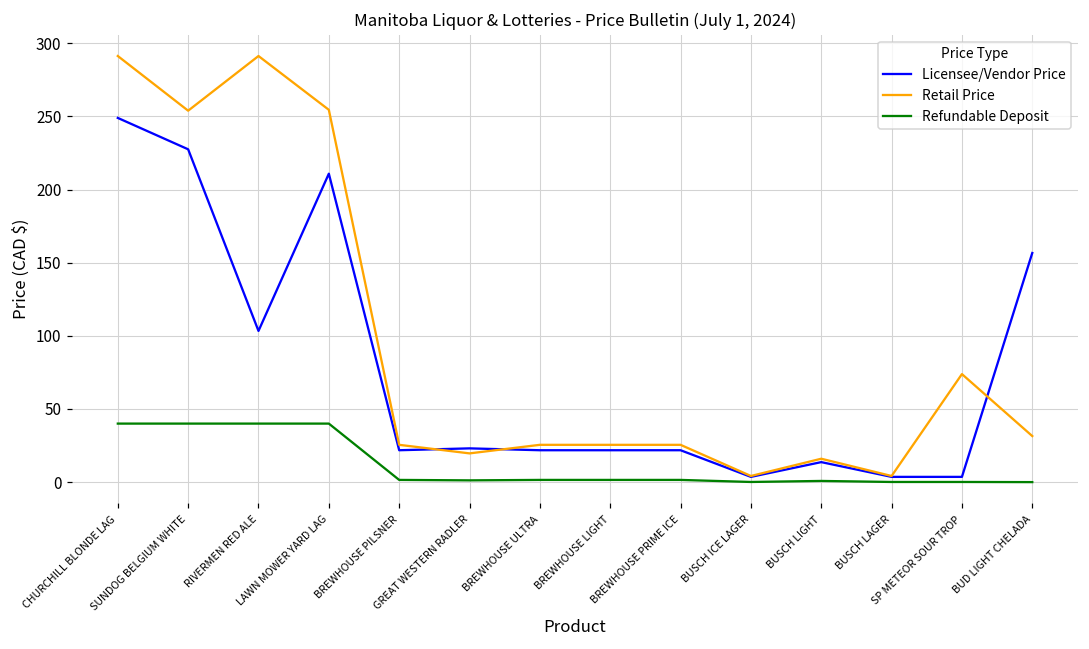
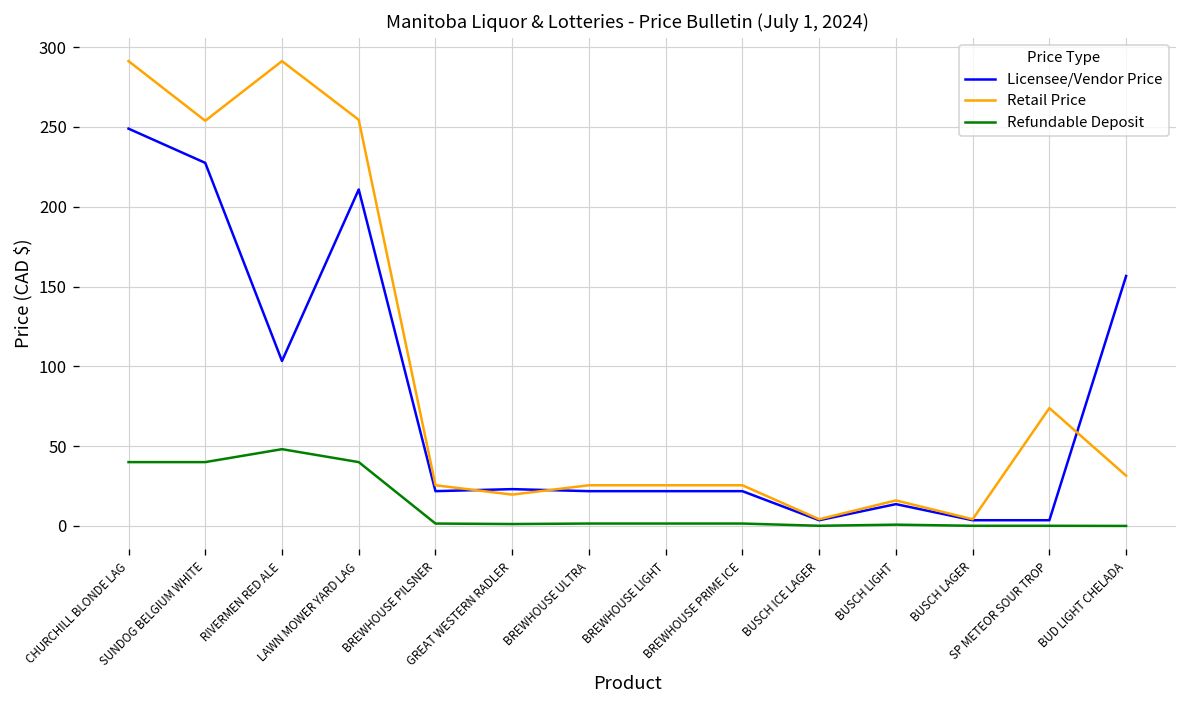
Refundable Deposit, RIVERMEN RED ALE: 40 -> 48
